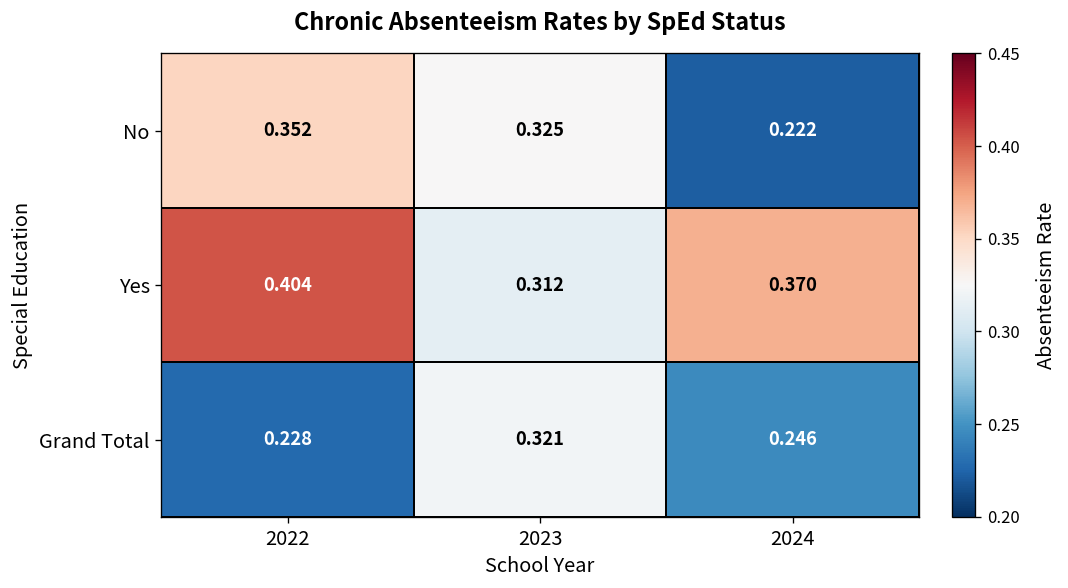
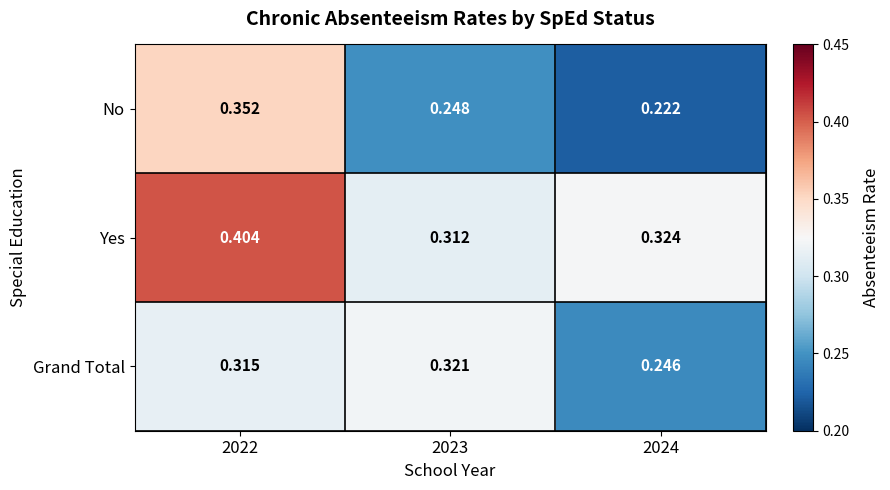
No, 2023: 0.325 -> 0.248
Yes, 2024: 0.370 -> 0.324
Grand Total, 2022: 0.228 -> 0.315
